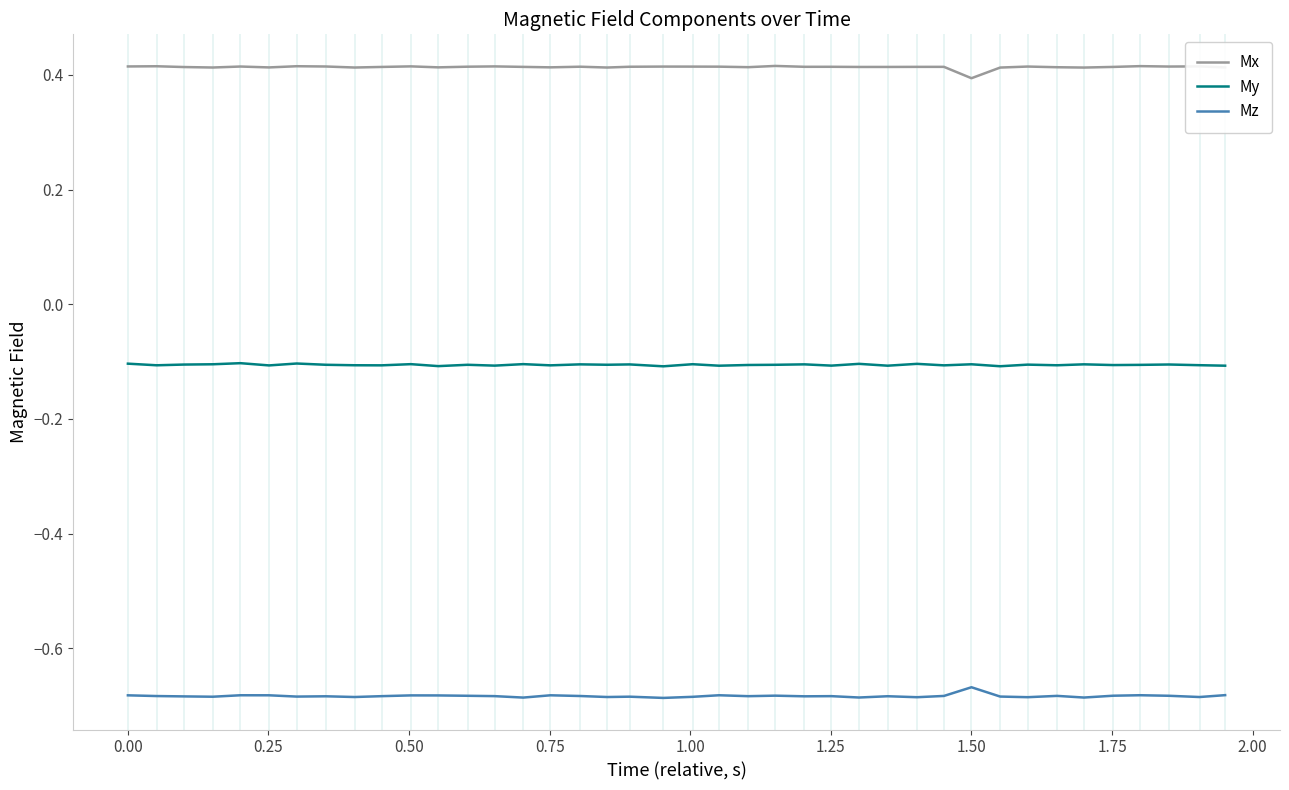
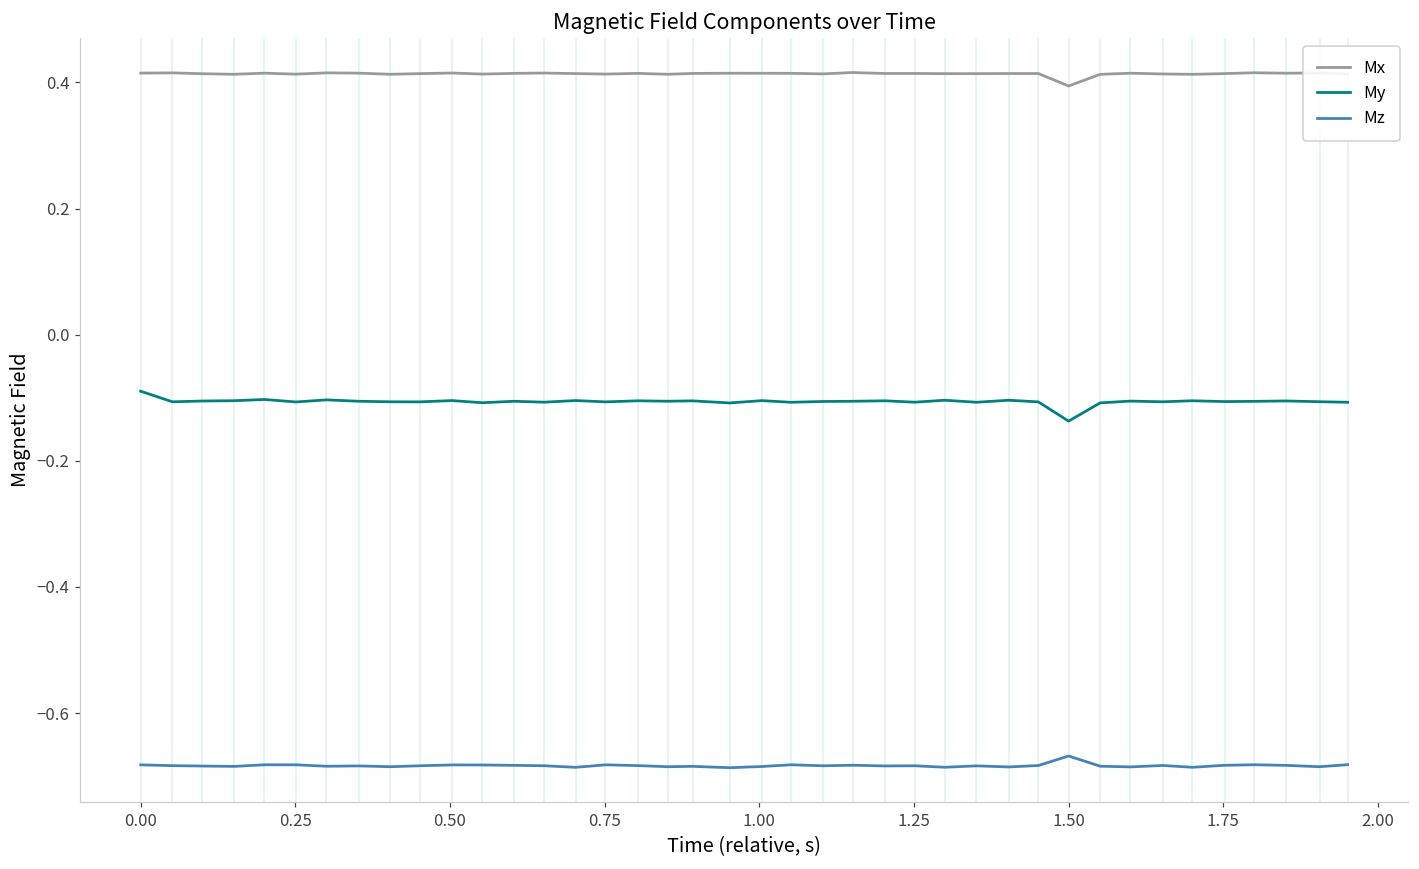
My, 0.00: -0.10 -> -0.09
My, 1.50: -0.10 -> -0.14
